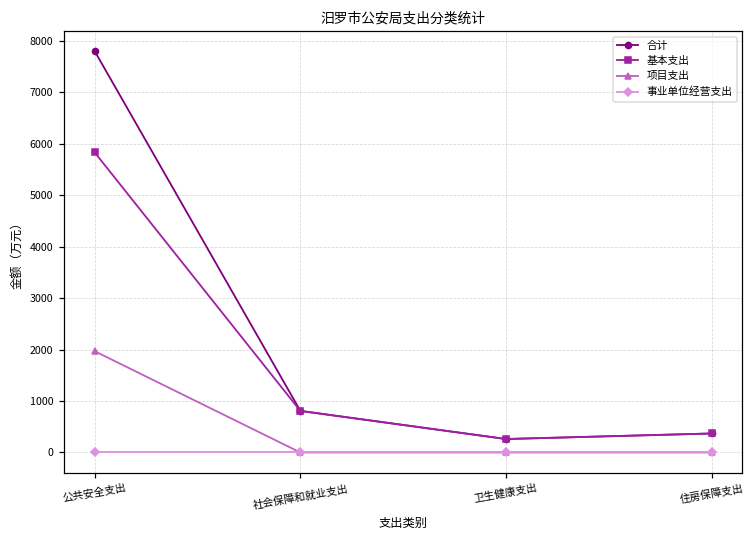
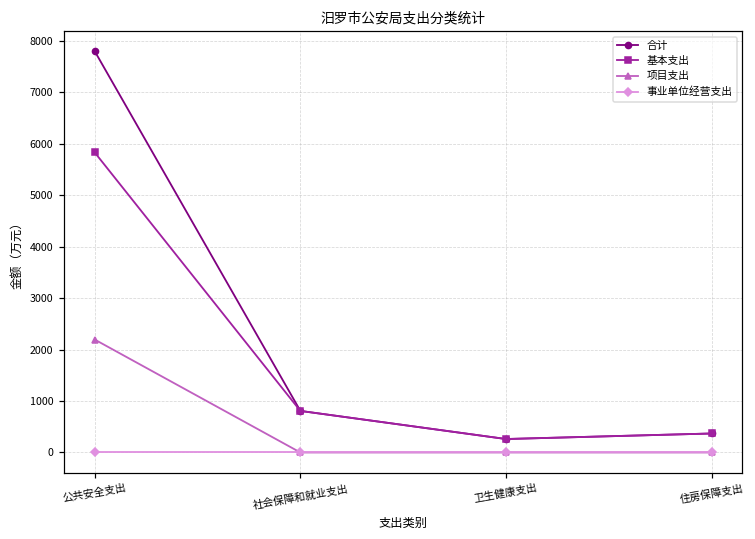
项目支出, 公共安全支出: 2000 -> 2200
